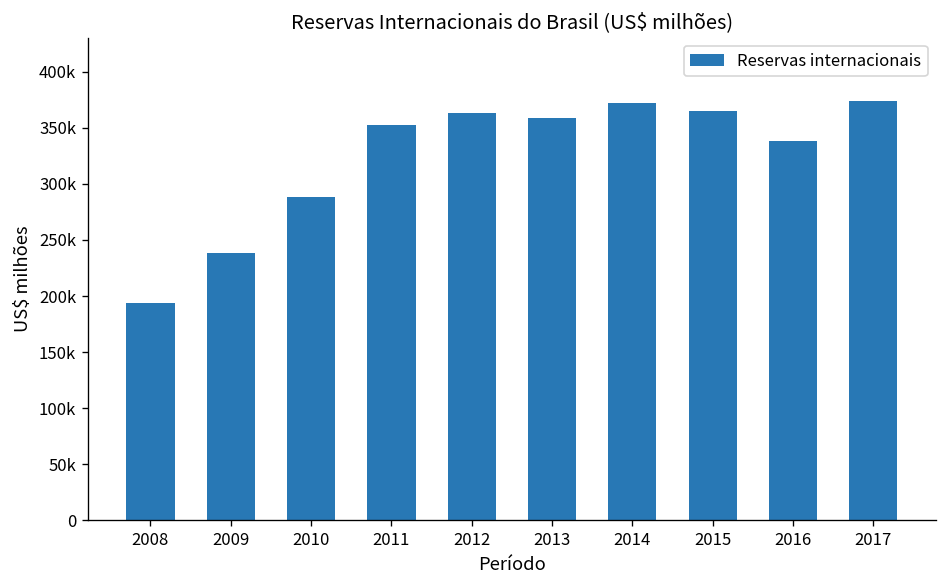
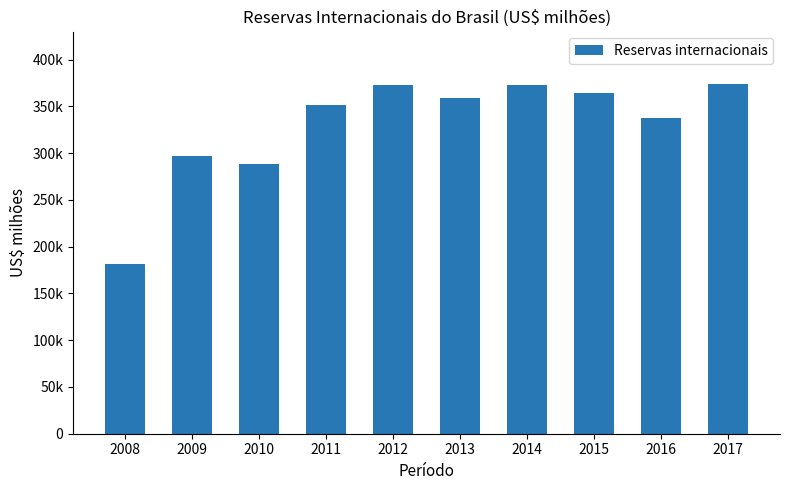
2008: 190000 -> 180000
2009: 240000 -> 300000
2012: 360000 -> 370000
